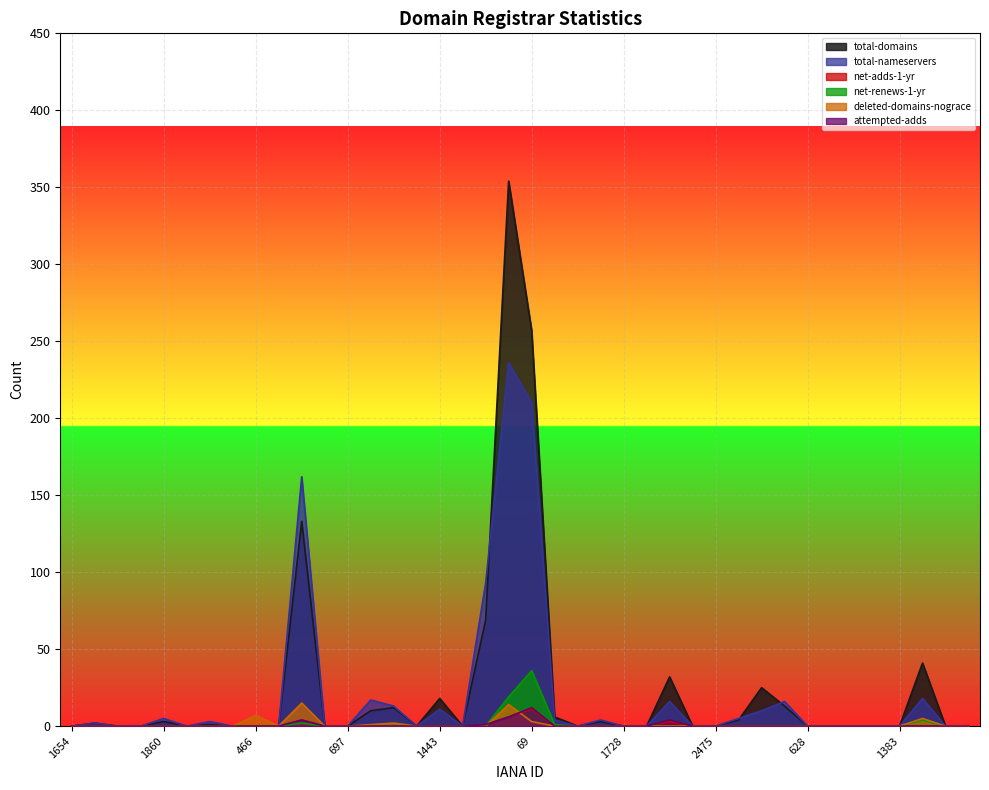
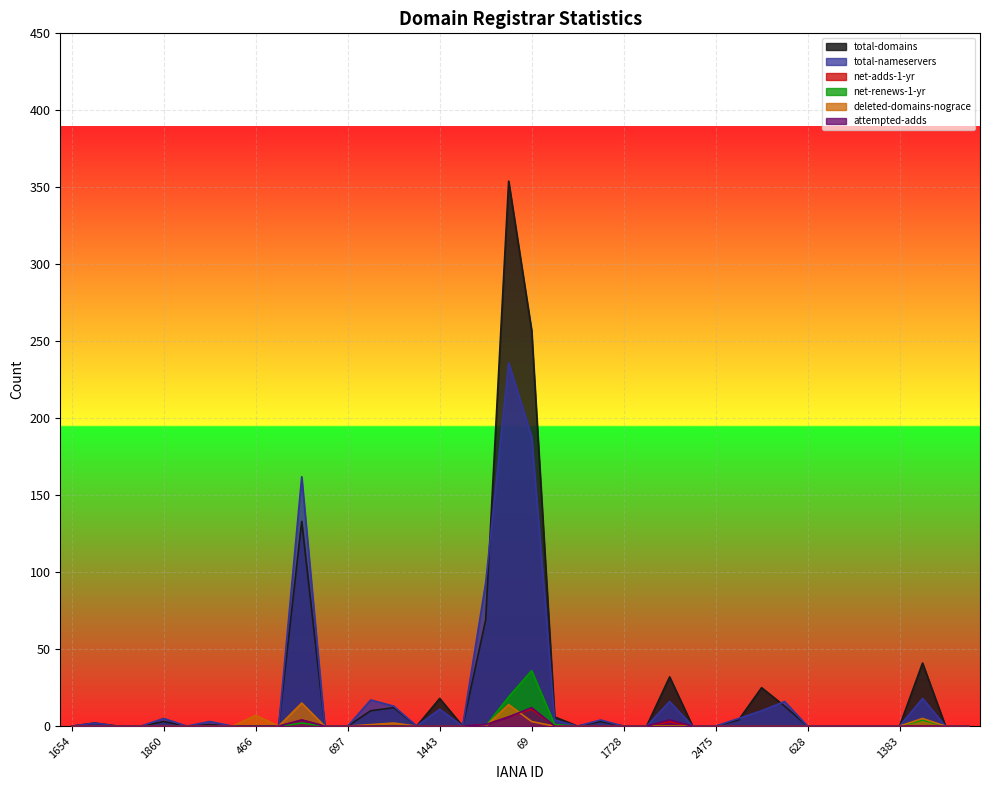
total-nameservers, 69: 210 -> 188
